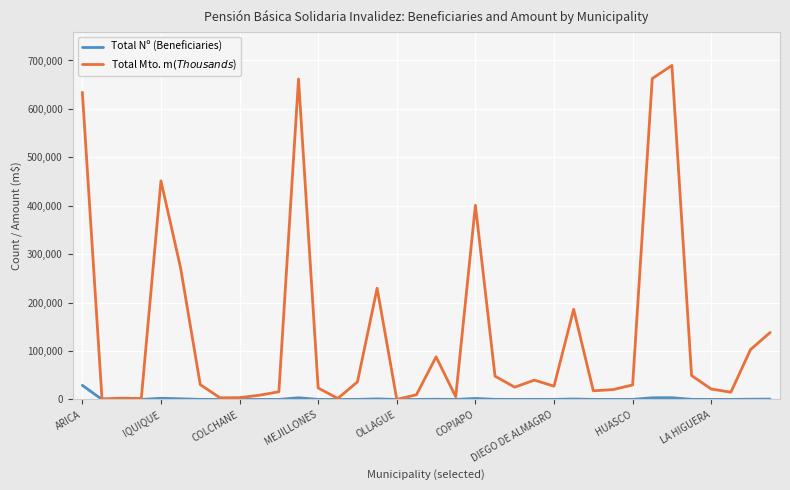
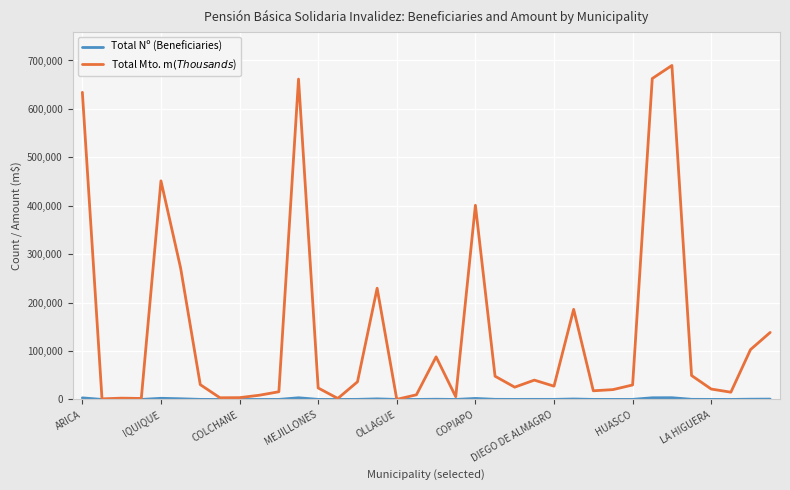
Total Nº (Beneficiaries), ARICA: 30,000 -> 0
